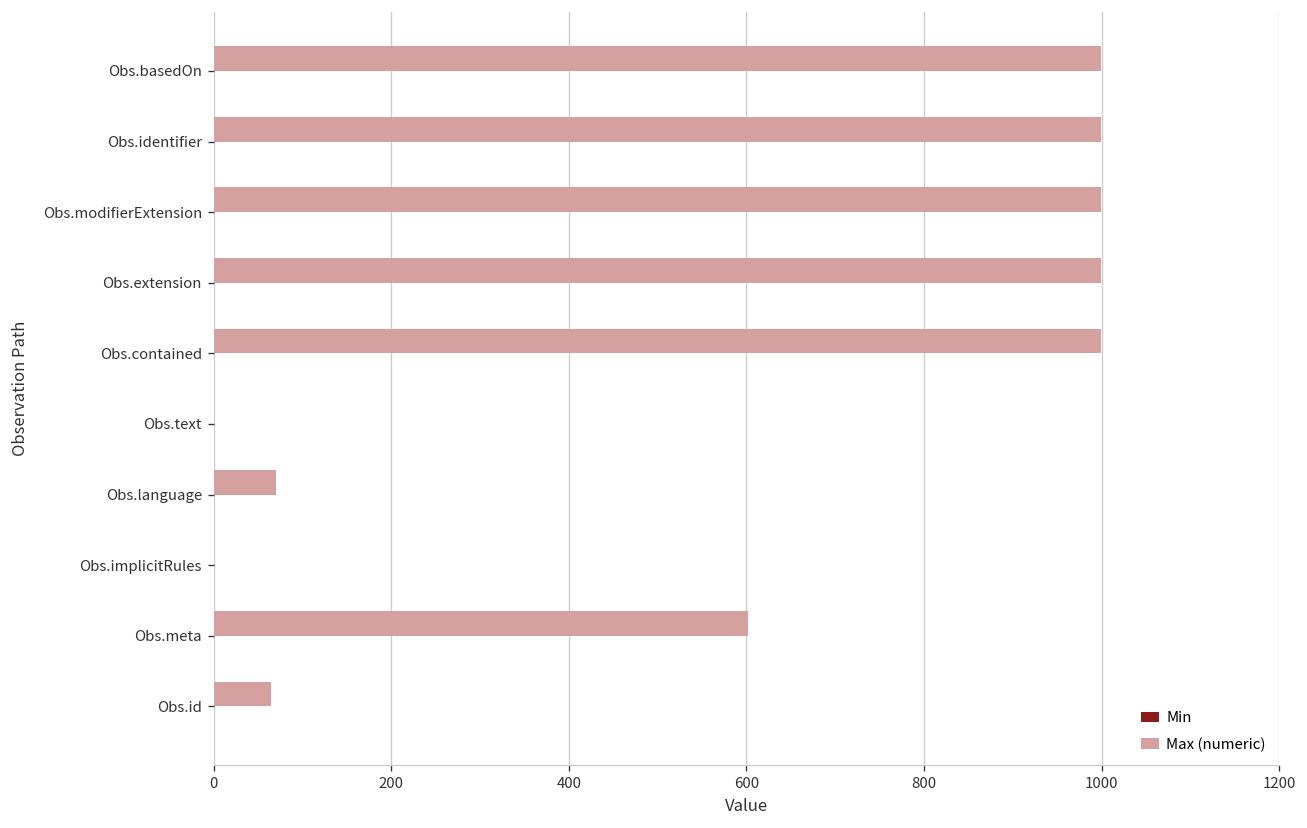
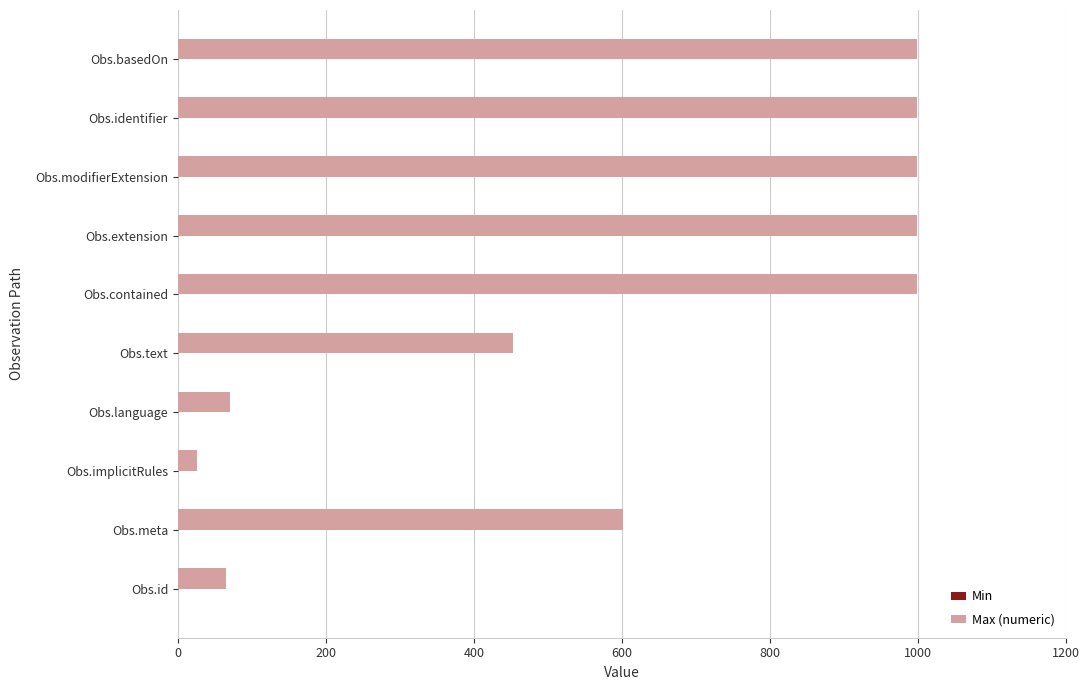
Max (numeric), Obs.text: 0 -> 450
Max (numeric), Obs.implicitRules: 0 -> 30
